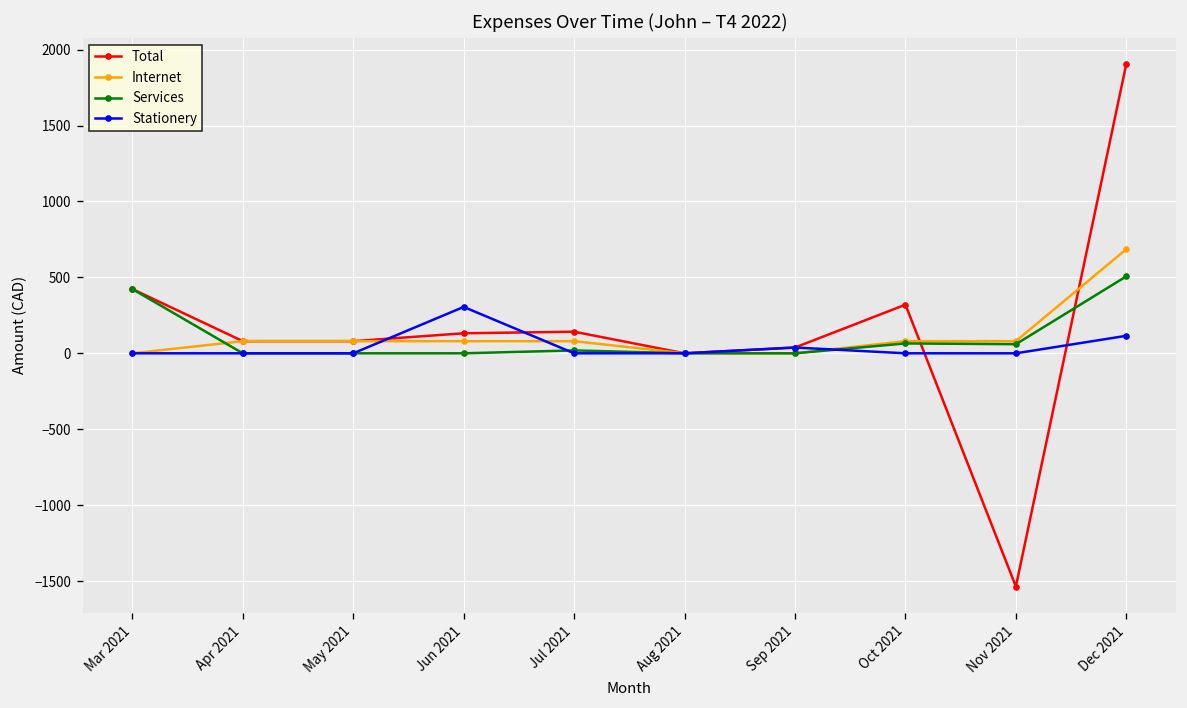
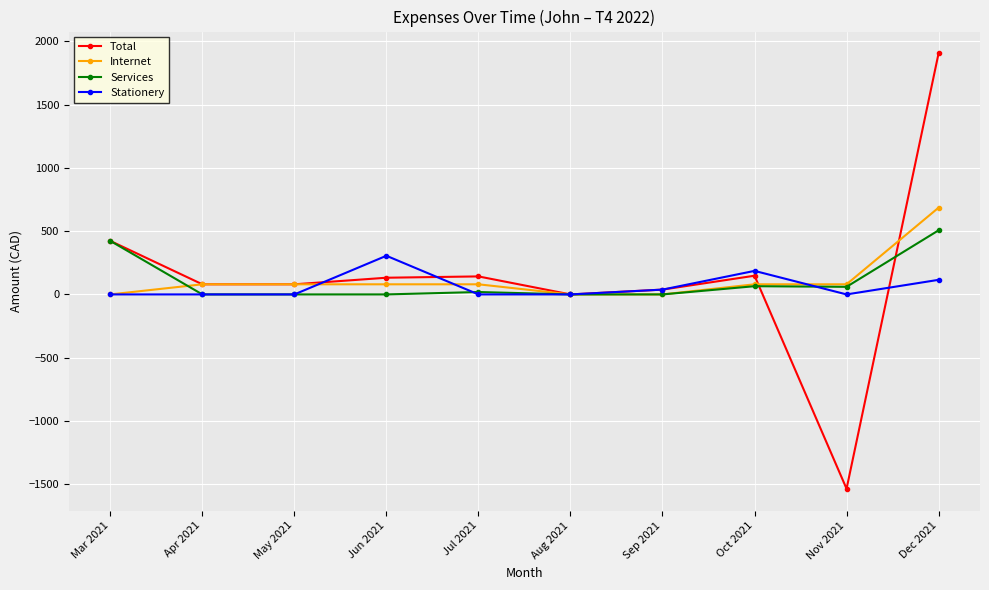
Total, Oct 2021: 320 -> 150
Stationery, Oct 2021: 0 -> 190
